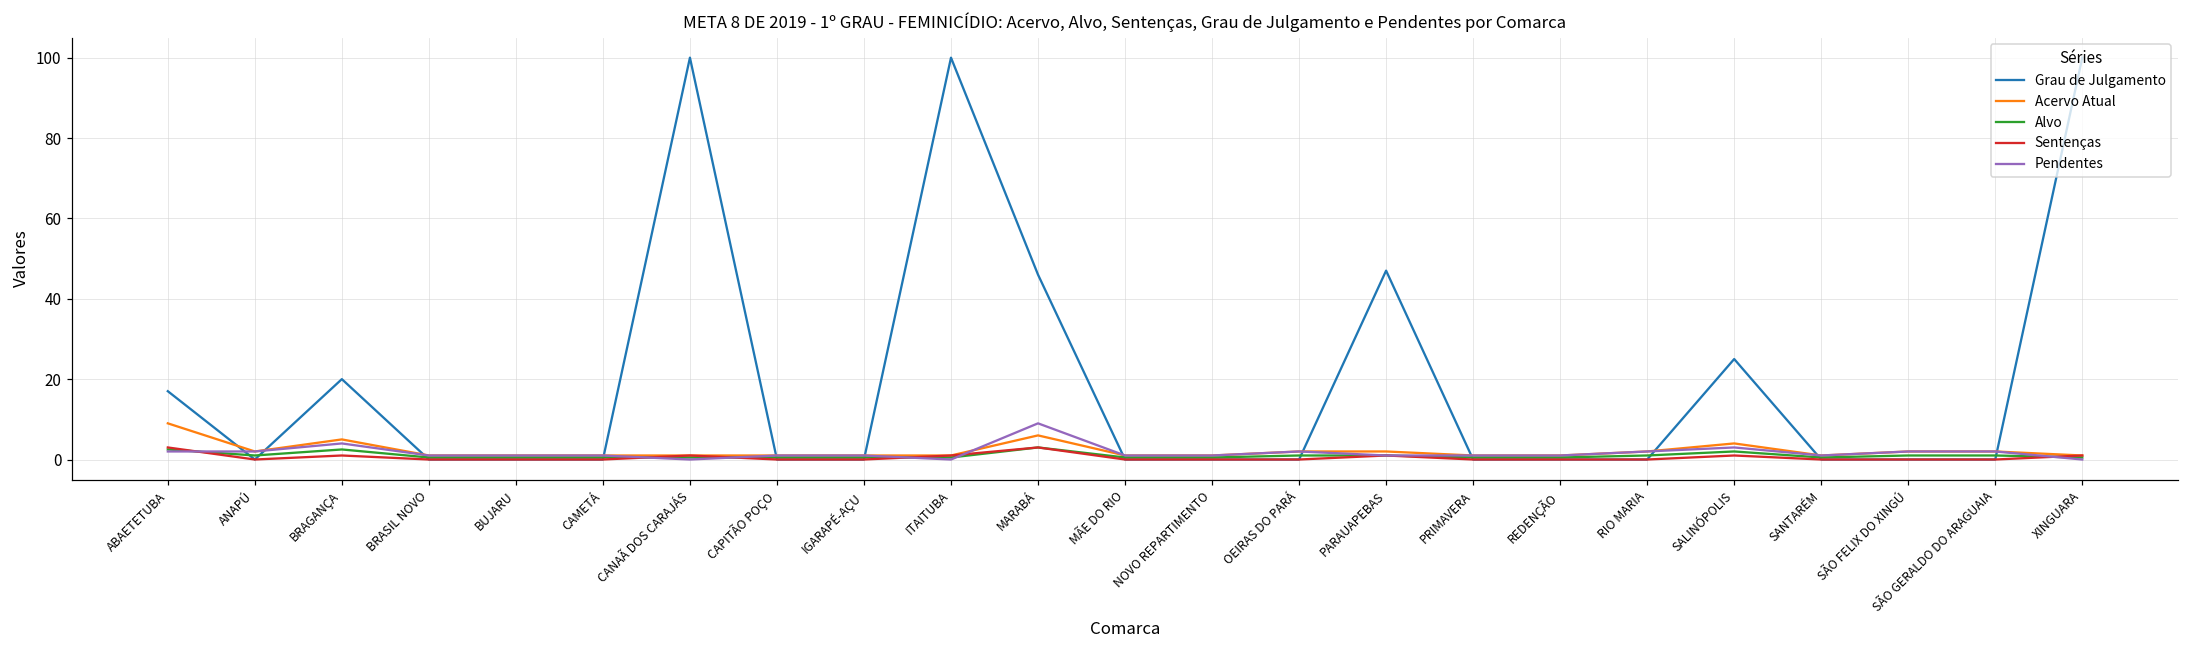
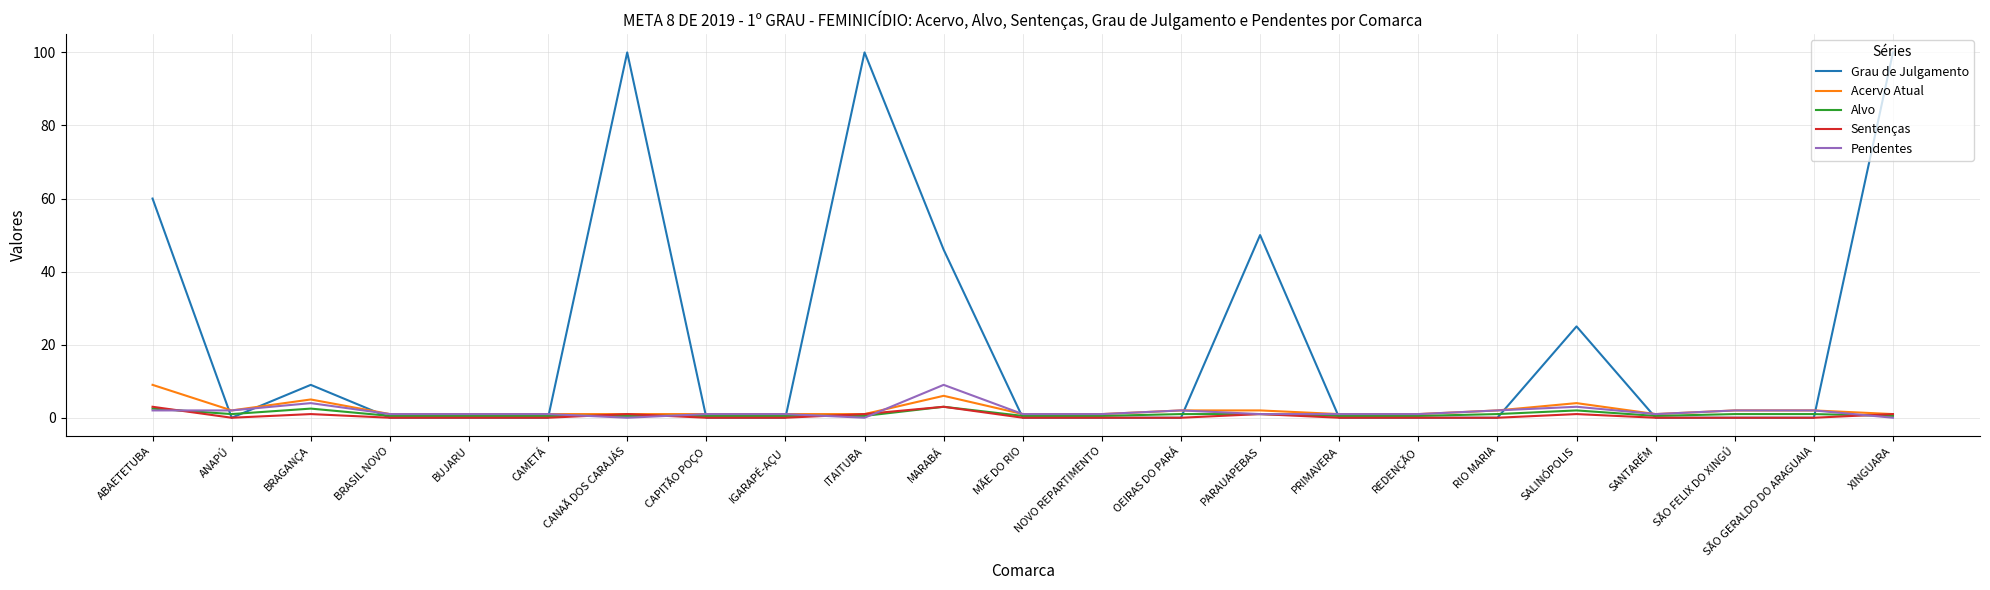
Grau de Julgamento, ABAETETUBA: 17 -> 60
Grau de Julgamento, BRAGANÇA: 20 -> 9
Grau de Julgamento, PARAUAPEBAS: 47 -> 50
